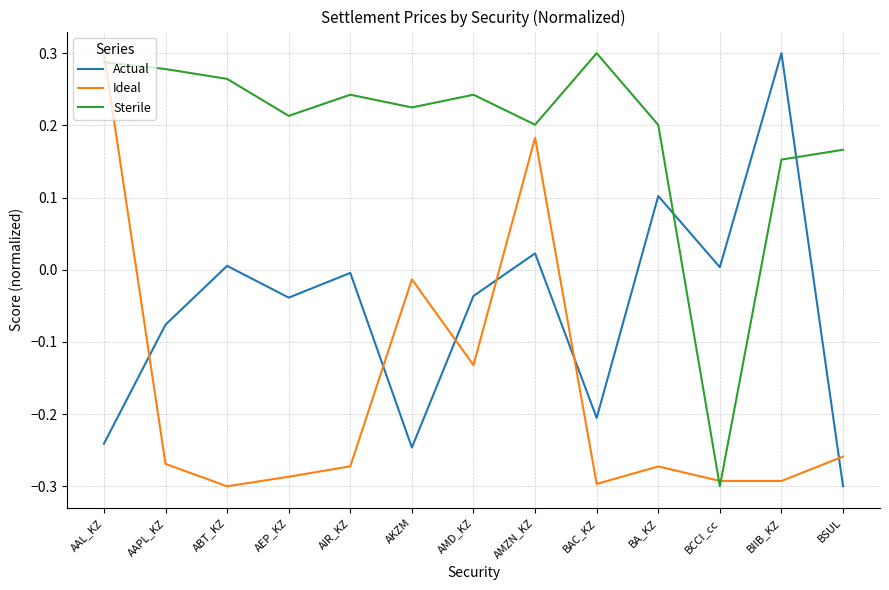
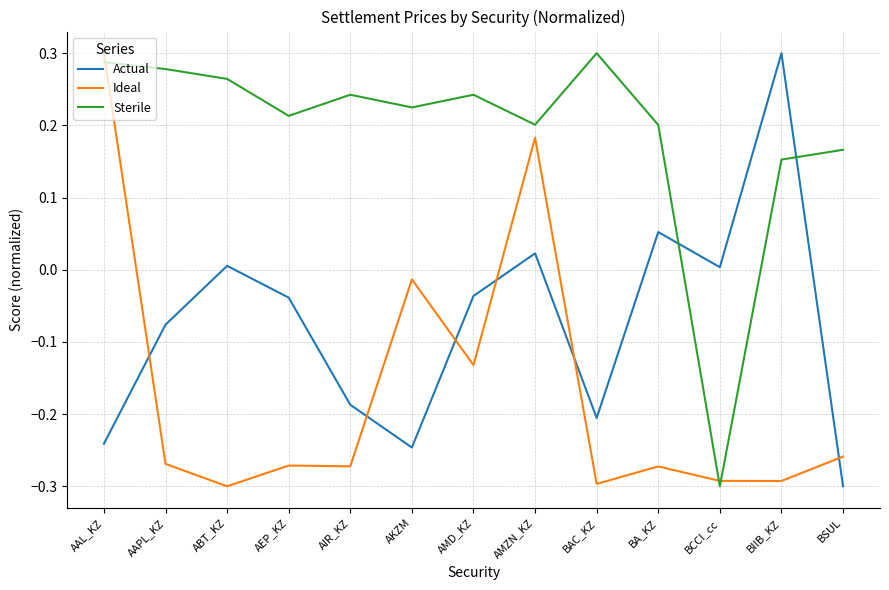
Ideal, AEP_KZ: -0.29 -> -0.27
Actual, AIR_KZ: 0.00 -> -0.19
Actual, BA_KZ: 0.10 -> 0.05
